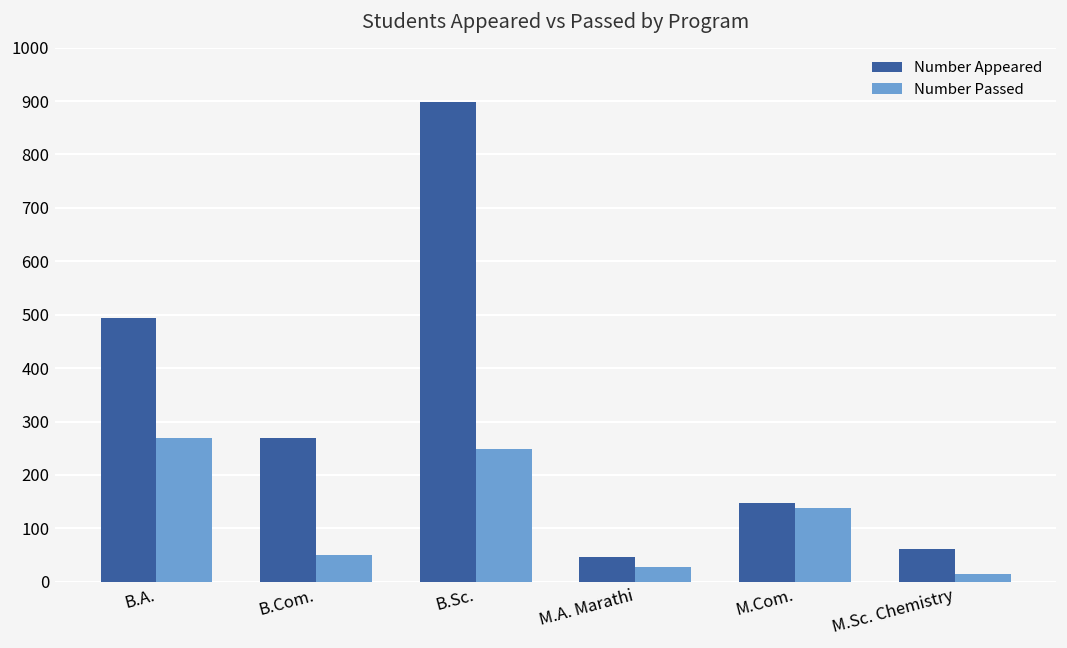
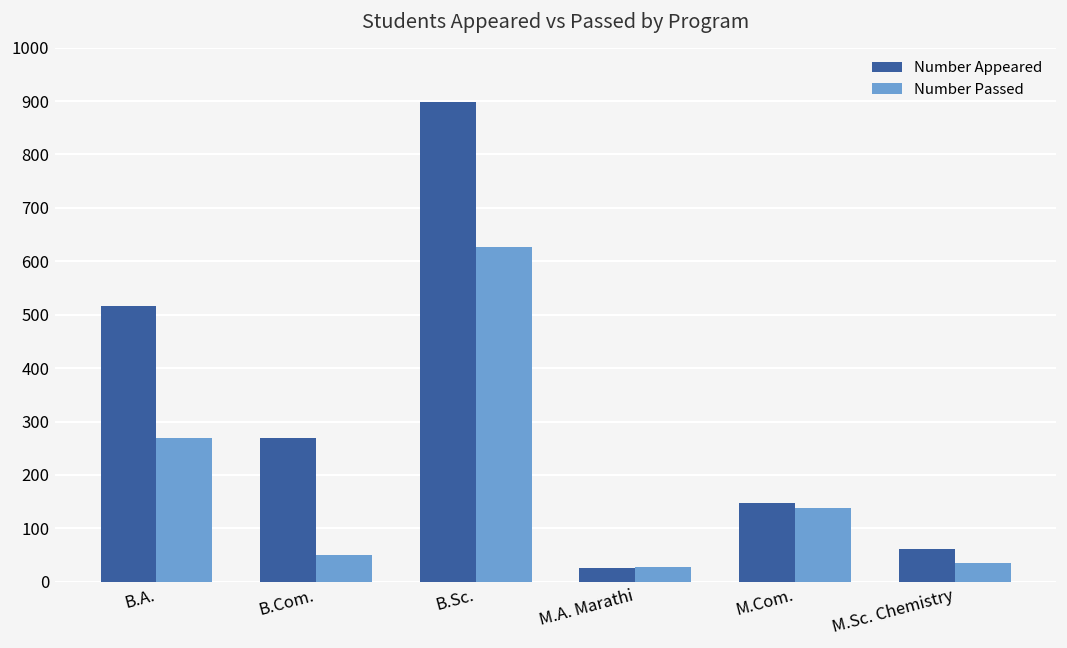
Number Appeared, B.A.: 490 -> 520
Number Passed, B.Sc.: 250 -> 630
Number Appeared, M.A. Marathi: 50 -> 30
Number Passed, M.Sc. Chemistry: 20 -> 40
